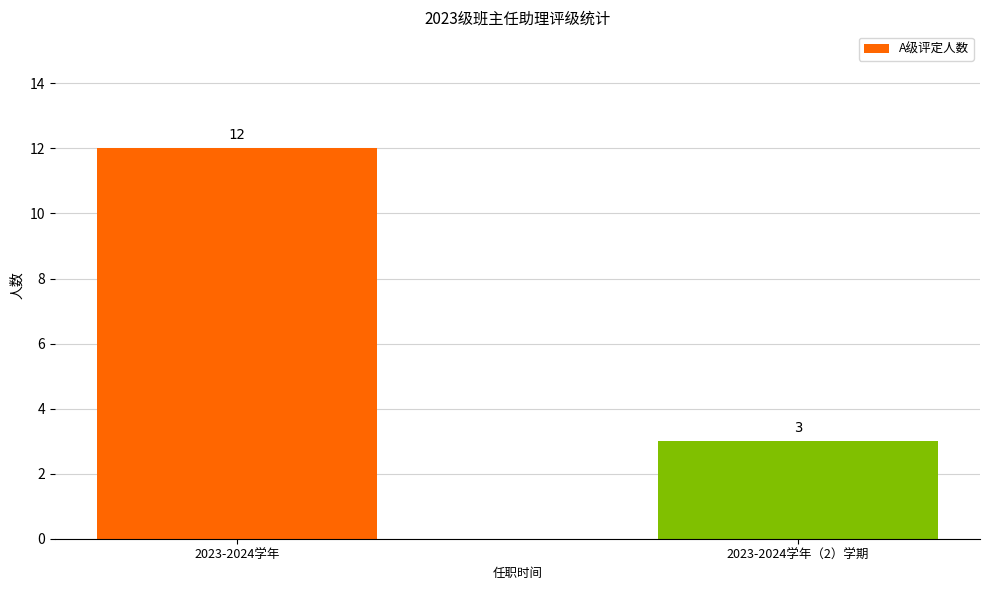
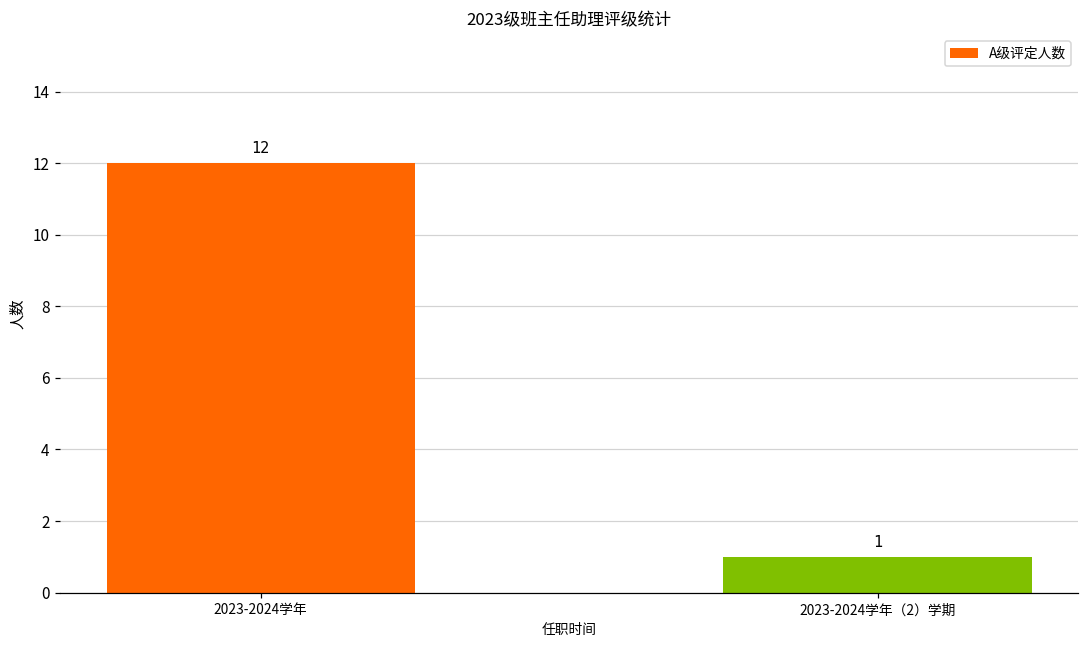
2023-2024学年（2）学期: 3 -> 1
